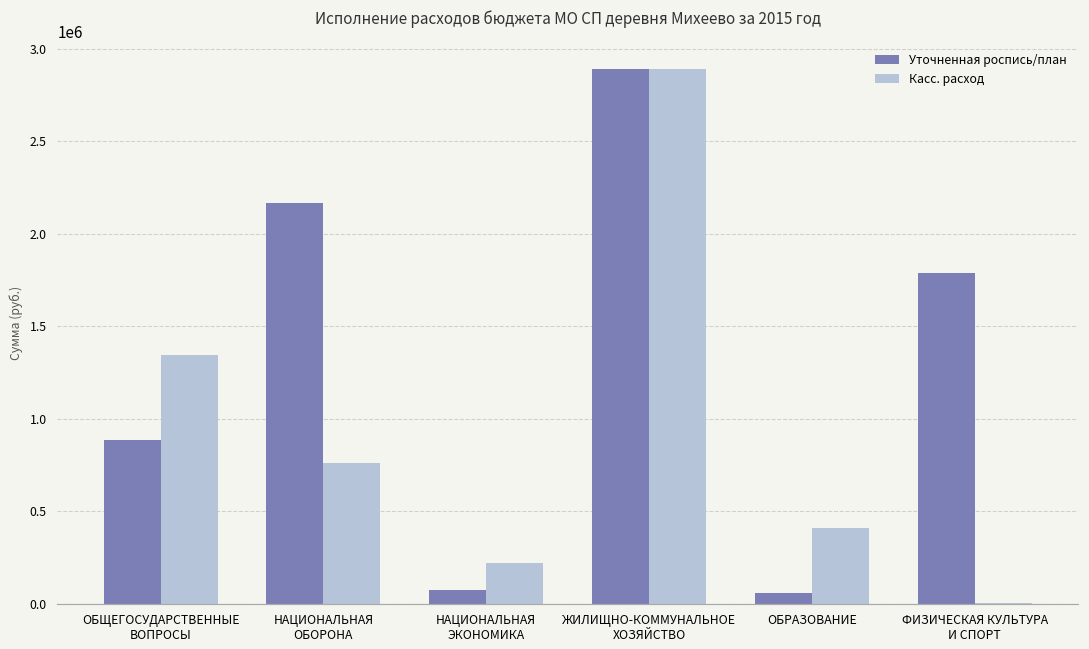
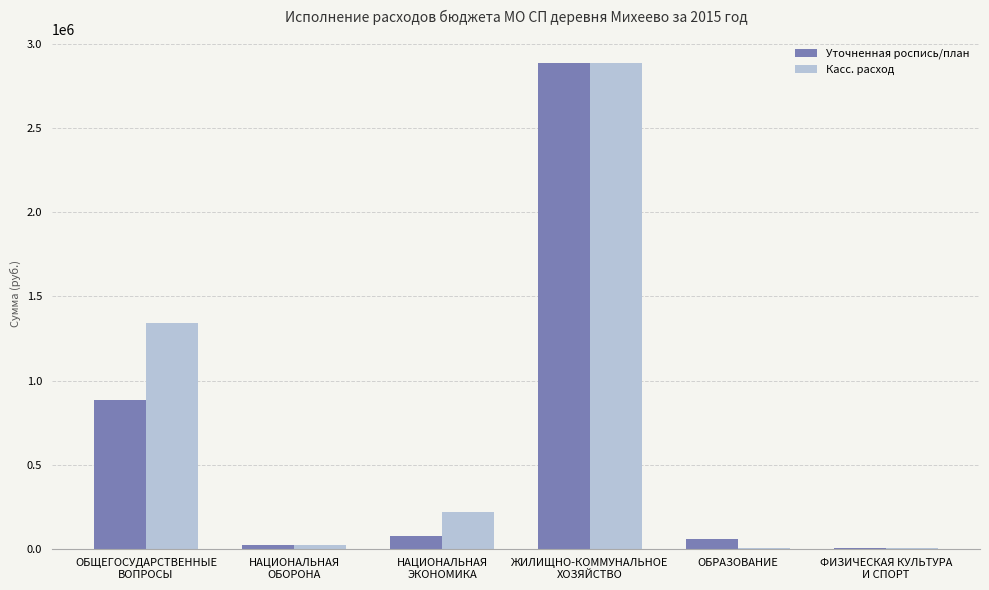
Уточненная роспись/план, НАЦИОНАЛЬНАЯ ОБОРОНА: 2170000 -> 20000
Касс. расход, НАЦИОНАЛЬНАЯ ОБОРОНА: 760000 -> 20000
Касс. расход, ОБРАЗОВАНИЕ: 410000 -> 0
Уточненная роспись/план, ФИЗИЧЕСКАЯ КУЛЬТУРА И СПОРТ: 1790000 -> 0
